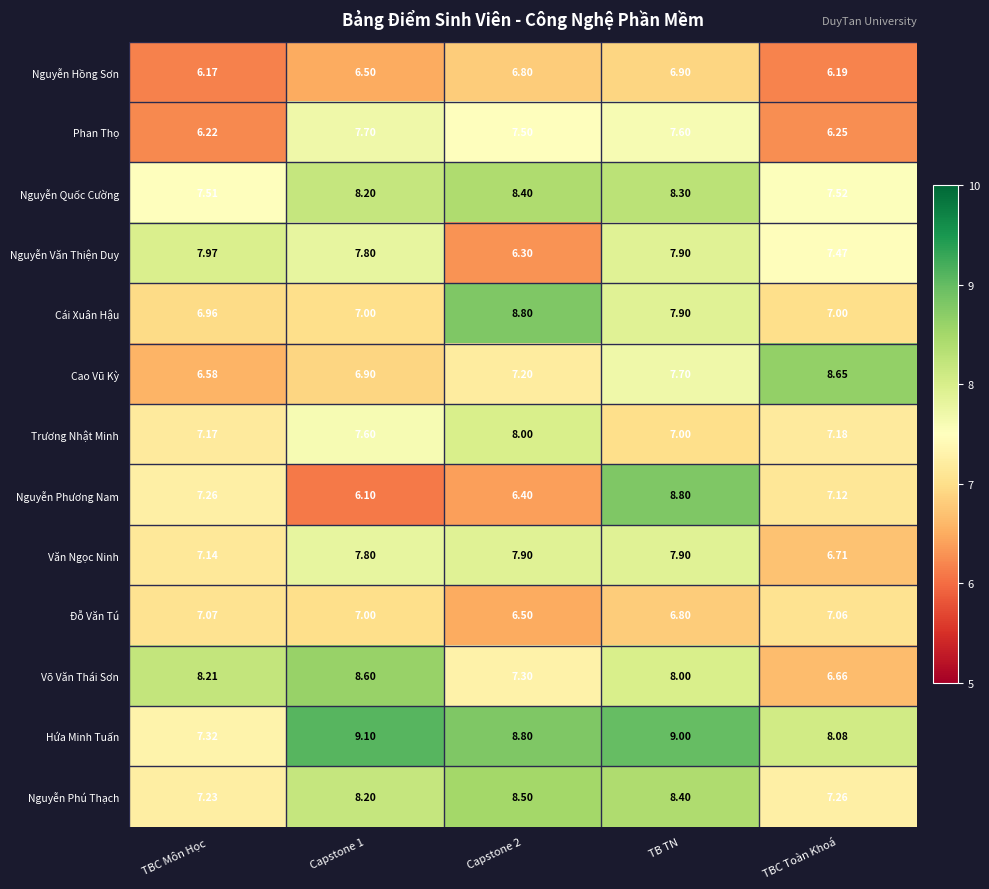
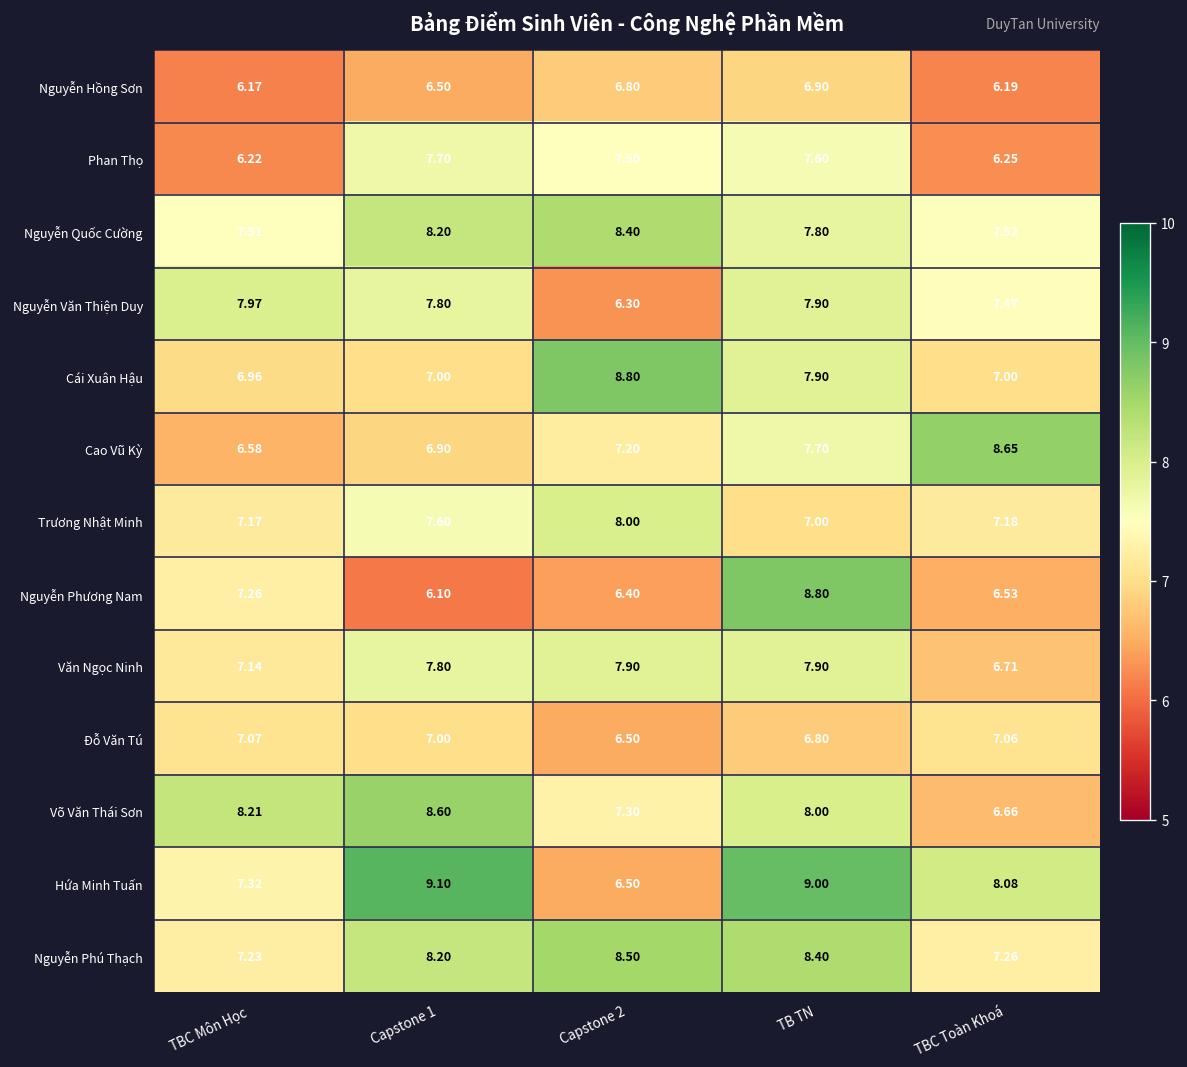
Nguyễn Quốc Cường, TB TN: 8.30 -> 7.80
Nguyễn Phương Nam, TBC Toàn Khoá: 7.12 -> 6.53
Hứa Minh Tuấn, Capstone 2: 8.80 -> 6.50
